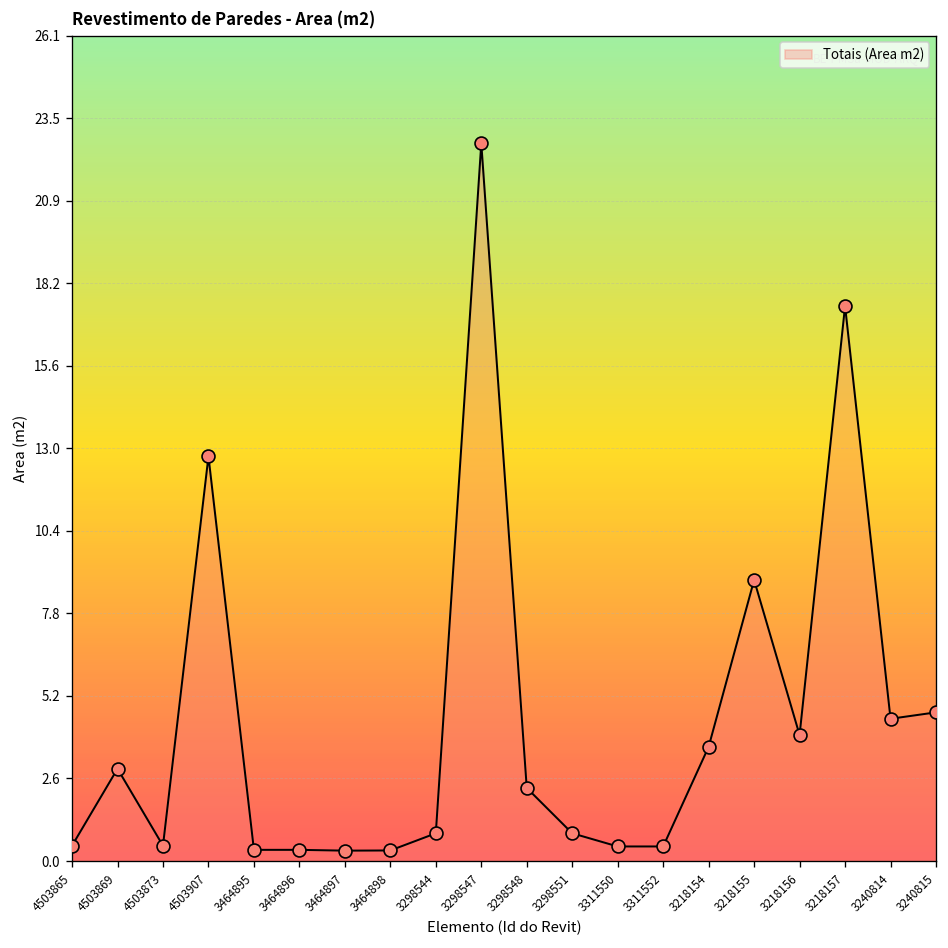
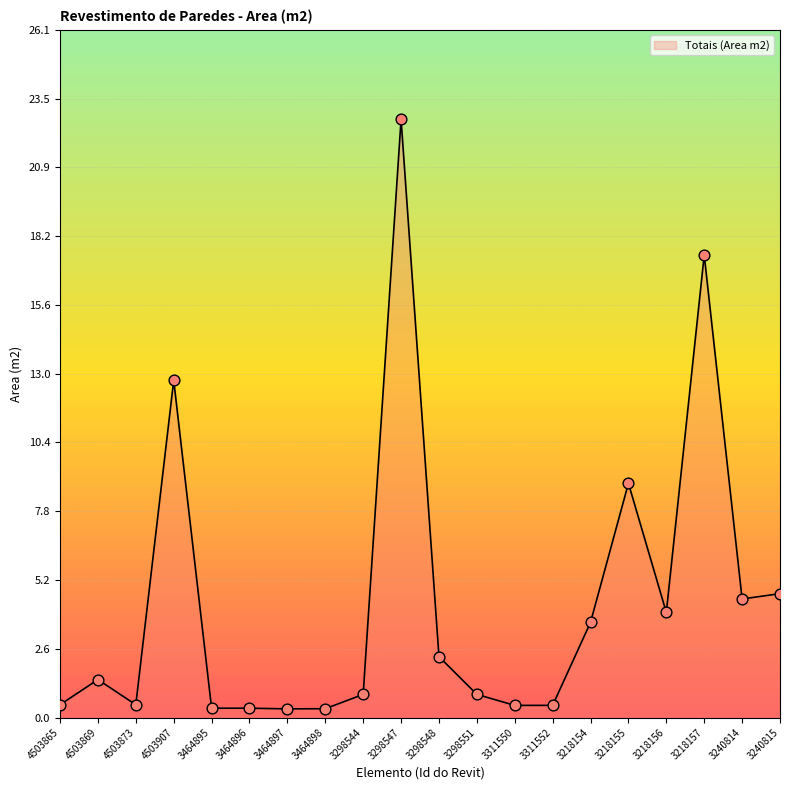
4503869: 2.9 -> 1.4
